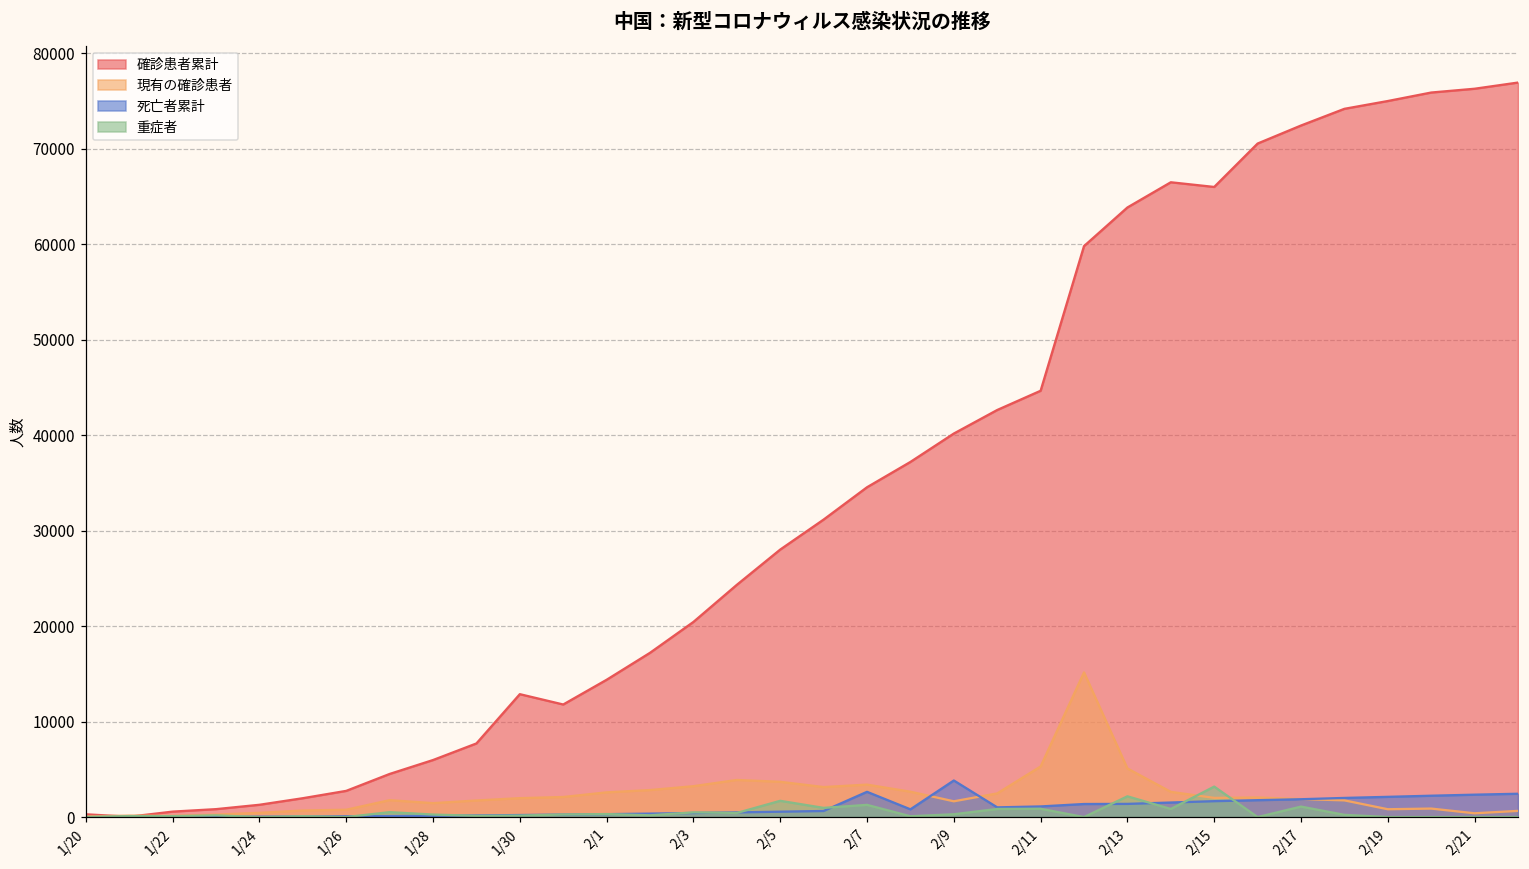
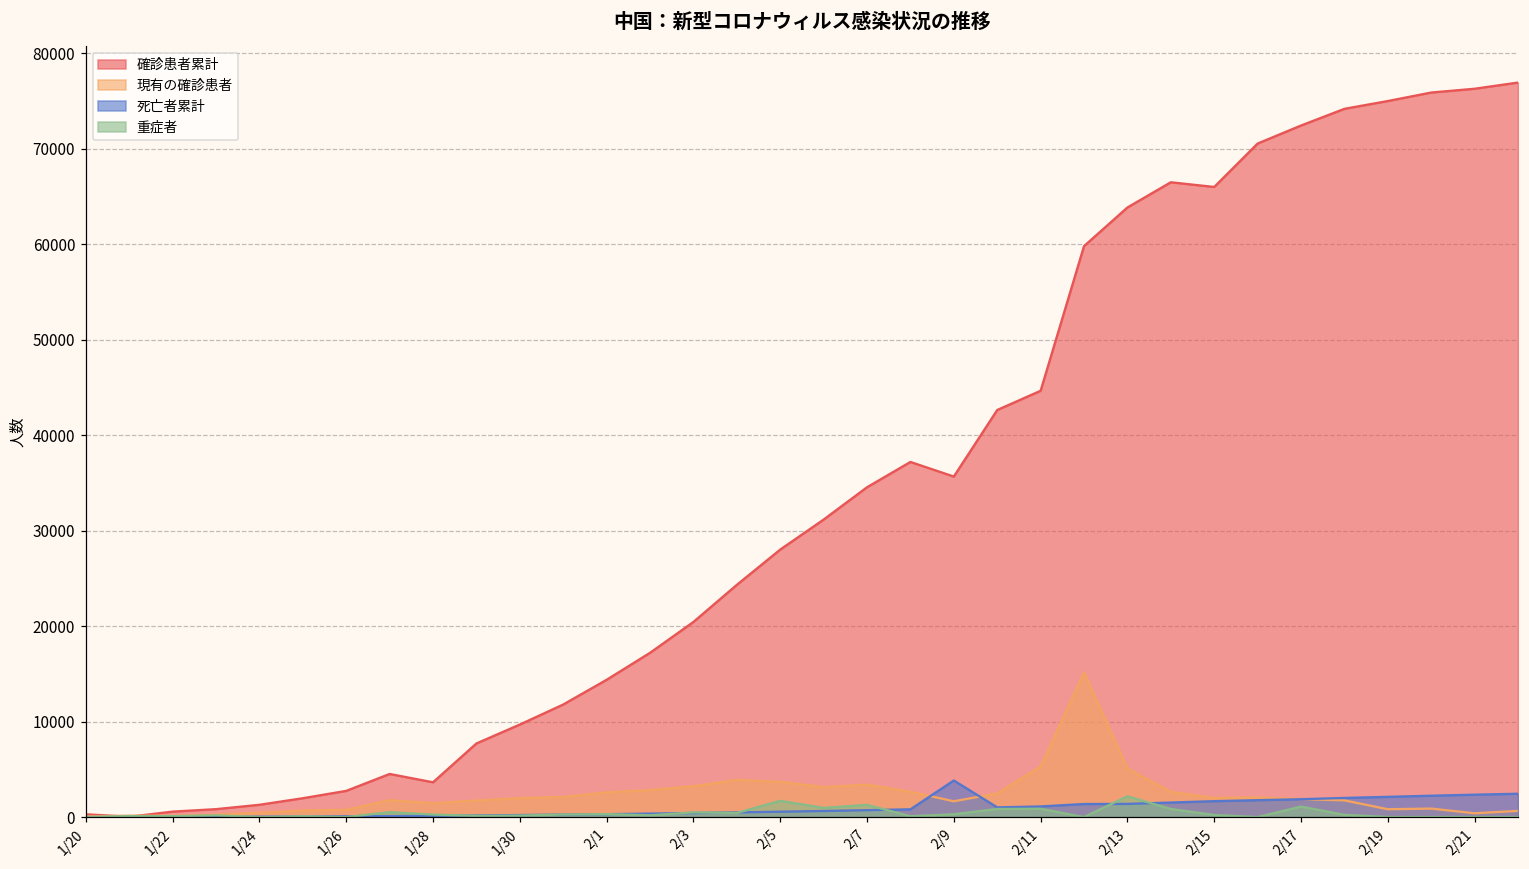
確診患者累計, 1/28: 6000 -> 4000
確診患者累計, 1/30: 13000 -> 10000
死亡者累計, 2/7: 3000 -> 1000
確診患者累計, 2/9: 40000 -> 36000
重症者, 2/15: 3000 -> 0
